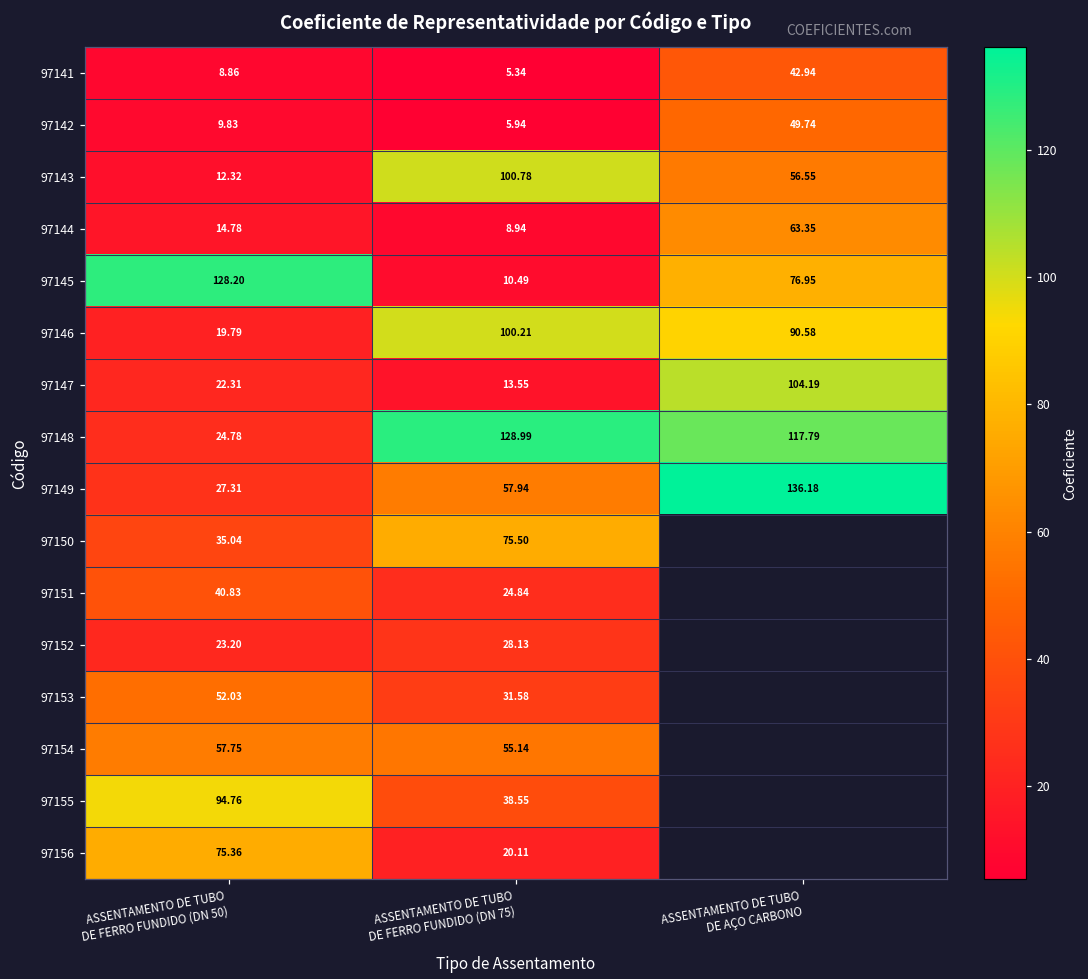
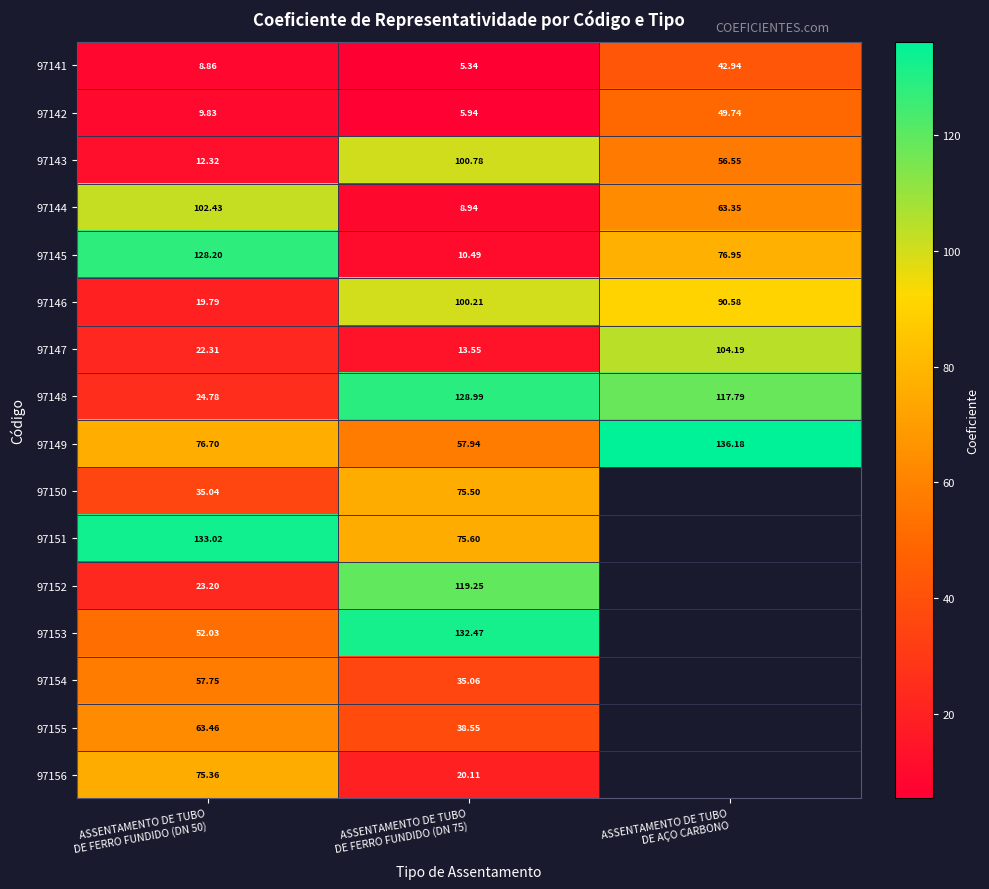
97144, ASSENTAMENTO DE TUBO DE FERRO FUNDIDO (DN 50): 14.78 -> 102.43
97149, ASSENTAMENTO DE TUBO DE FERRO FUNDIDO (DN 50): 27.31 -> 76.70
97151, ASSENTAMENTO DE TUBO DE FERRO FUNDIDO (DN 50): 40.83 -> 133.02
97151, ASSENTAMENTO DE TUBO DE FERRO FUNDIDO (DN 75): 24.84 -> 75.60
97152, ASSENTAMENTO DE TUBO DE FERRO FUNDIDO (DN 75): 28.13 -> 119.25
97153, ASSENTAMENTO DE TUBO DE FERRO FUNDIDO (DN 75): 31.58 -> 132.47
97154, ASSENTAMENTO DE TUBO DE FERRO FUNDIDO (DN 75): 55.14 -> 35.06
97155, ASSENTAMENTO DE TUBO DE FERRO FUNDIDO (DN 50): 94.76 -> 63.46
